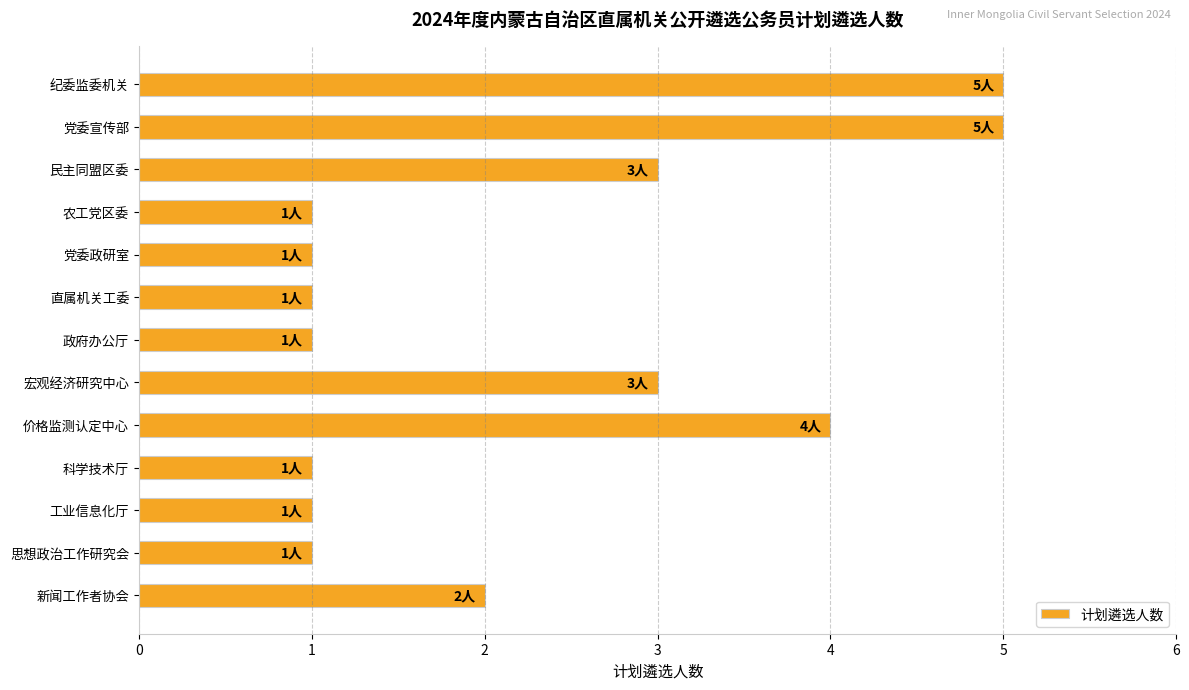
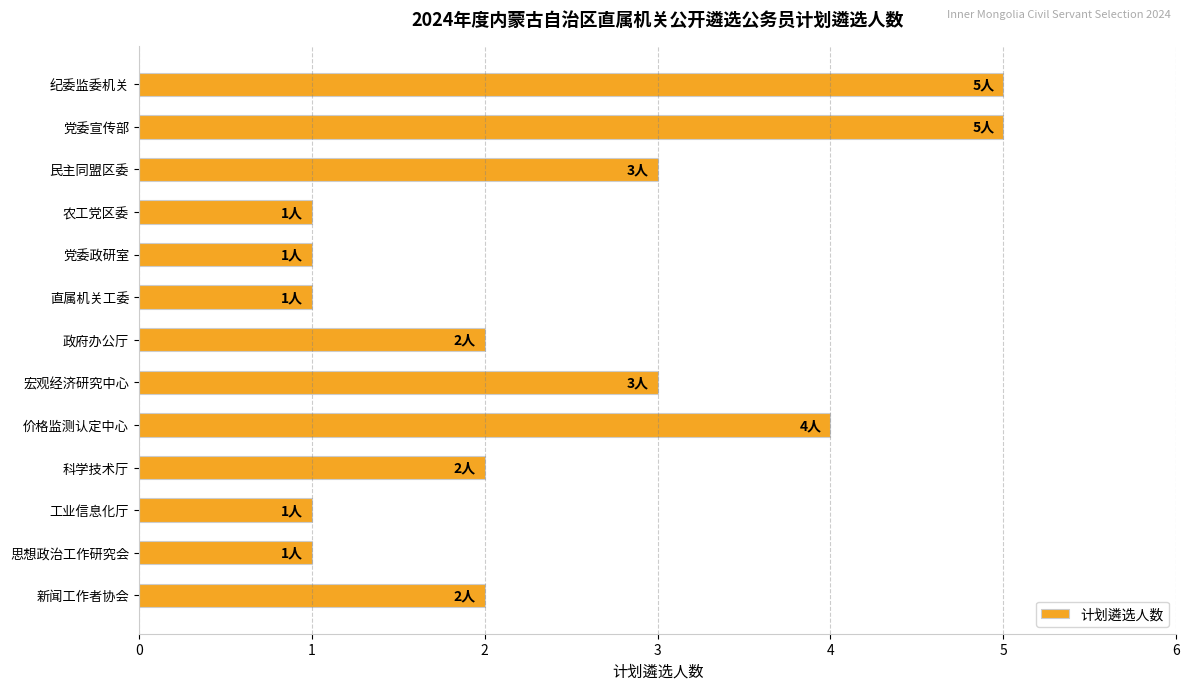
政府办公厅: 1人 -> 2人
科学技术厅: 1人 -> 2人
